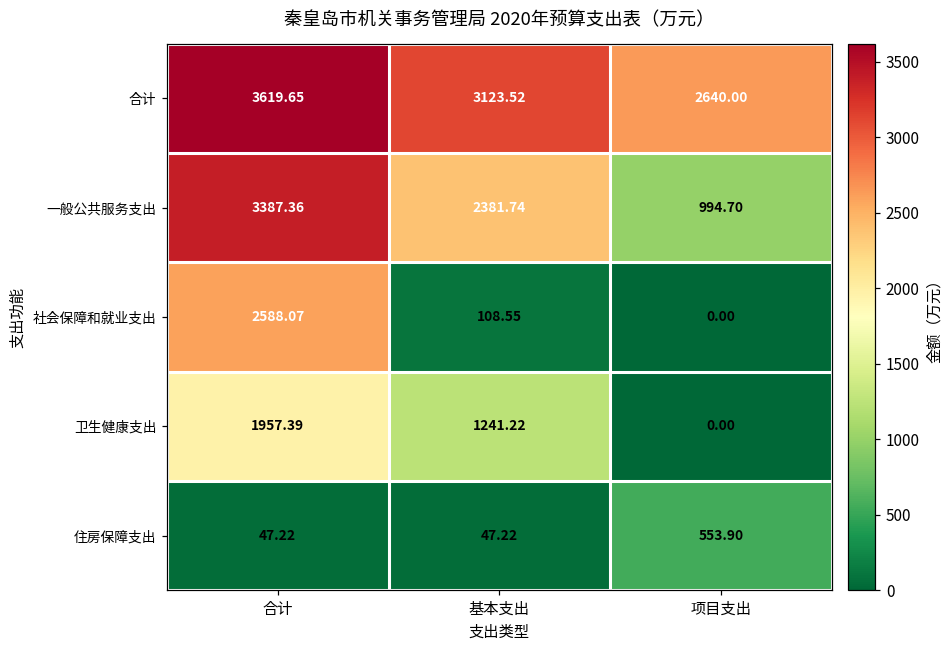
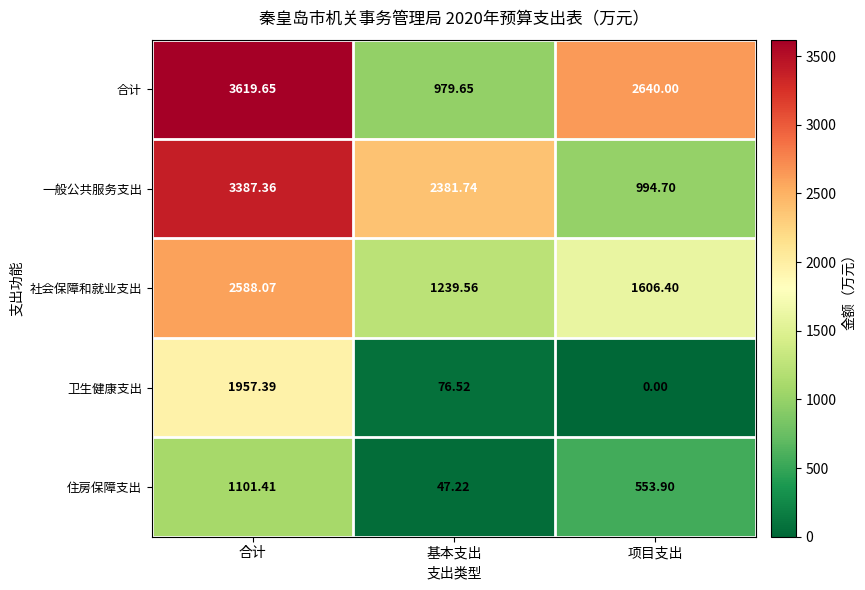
合计, 基本支出: 3123.52 -> 979.65
社会保障和就业支出, 基本支出: 108.55 -> 1239.56
社会保障和就业支出, 项目支出: 0.00 -> 1606.40
卫生健康支出, 基本支出: 1241.22 -> 76.52
住房保障支出, 合计: 47.22 -> 1101.41
